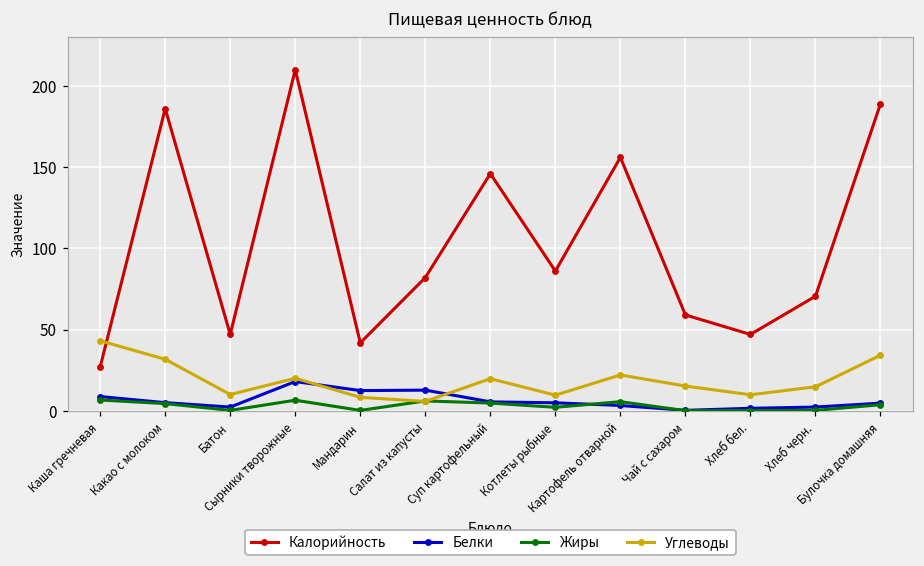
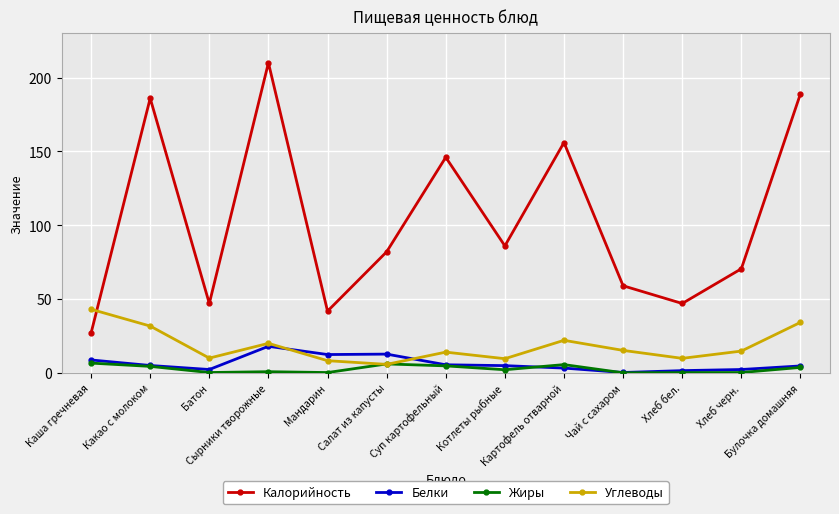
Жиры, Сырники творожные: 7 -> 1
Углеводы, Суп картофельный: 20 -> 14
